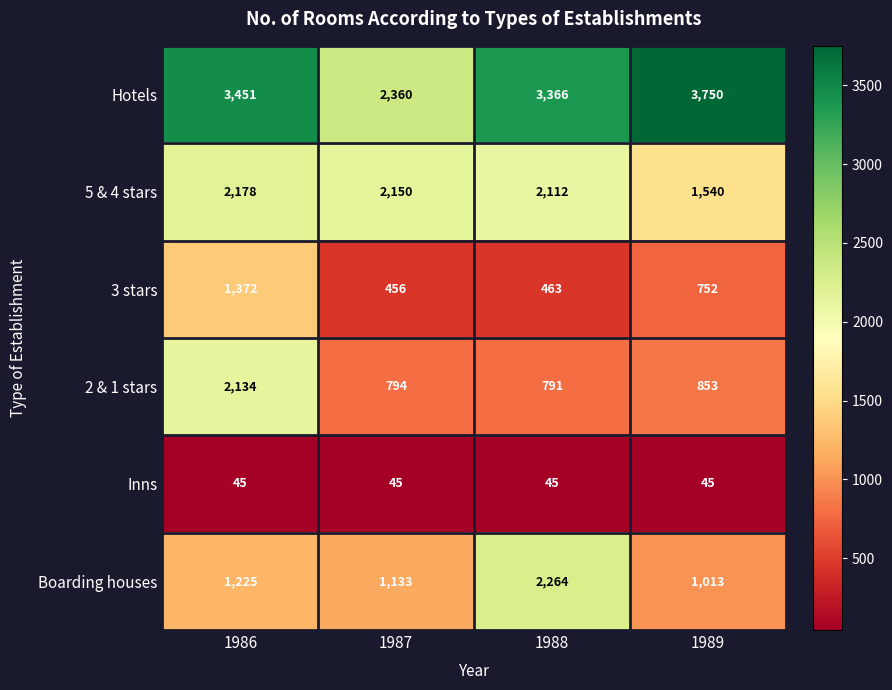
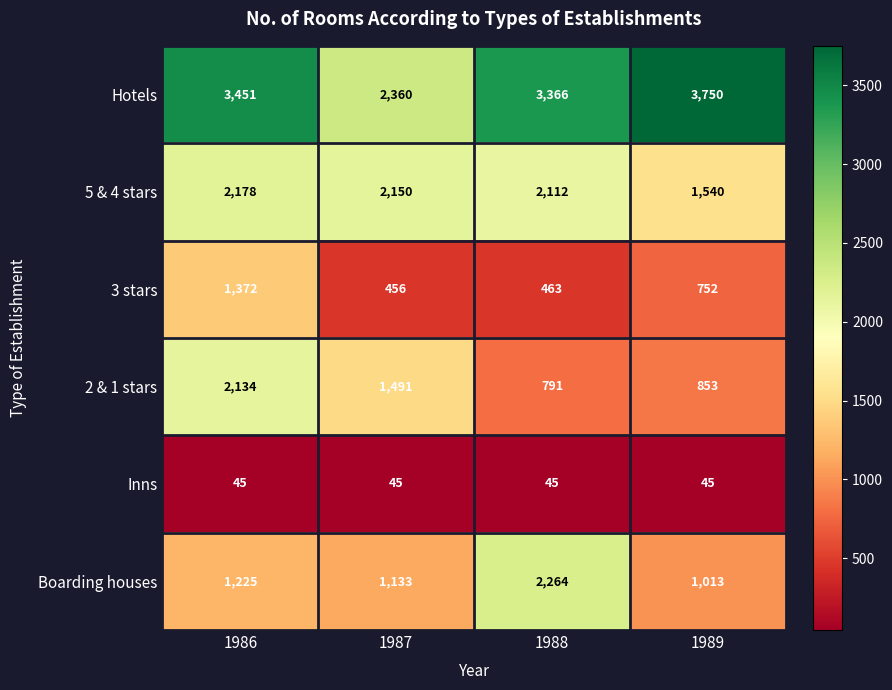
2 & 1 stars, 1987: 794 -> 1,491
